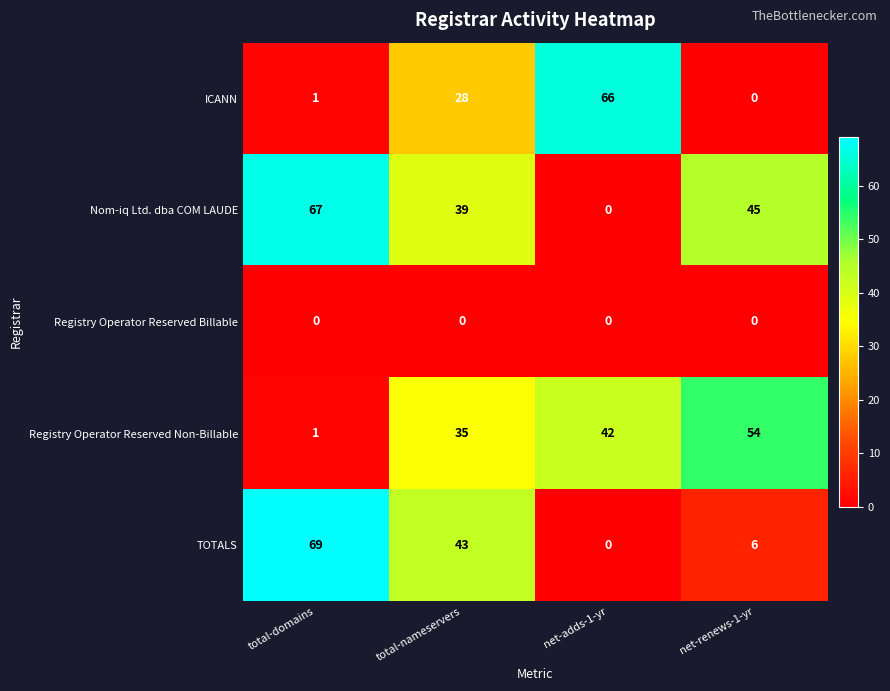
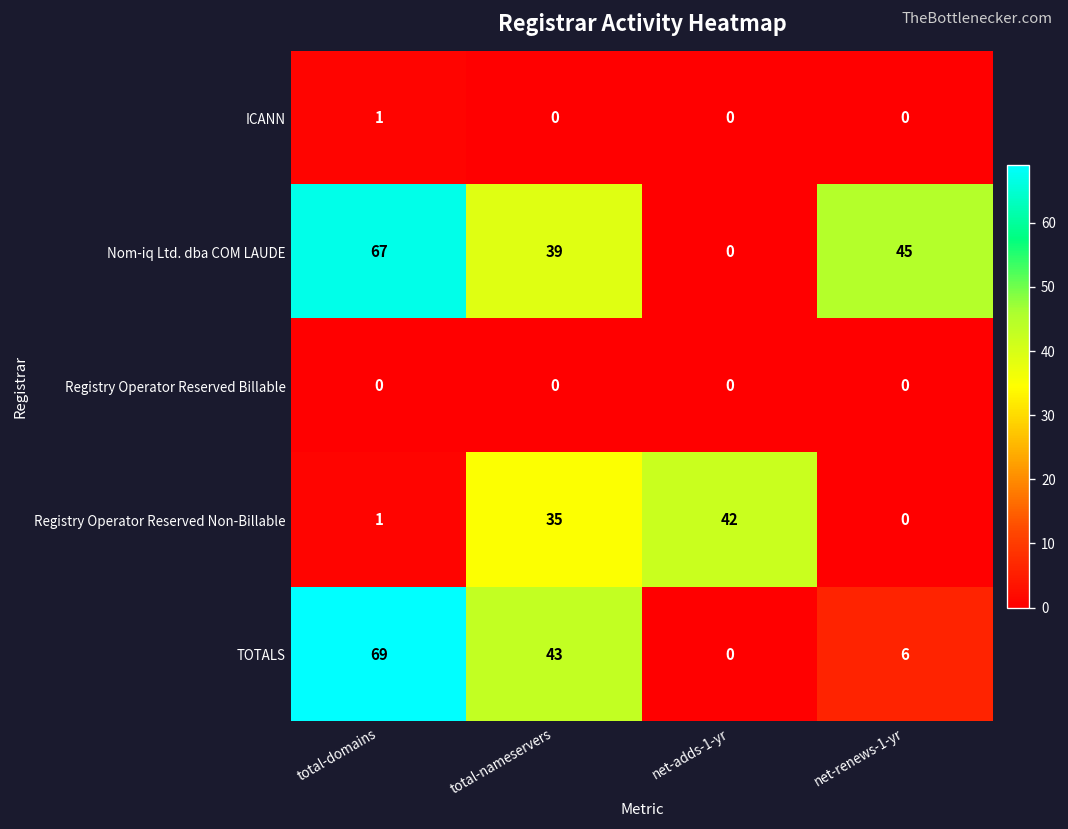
ICANN, total-nameservers: 28 -> 0
ICANN, net-adds-1-yr: 66 -> 0
Registry Operator Reserved Non-Billable, net-renews-1-yr: 54 -> 0
